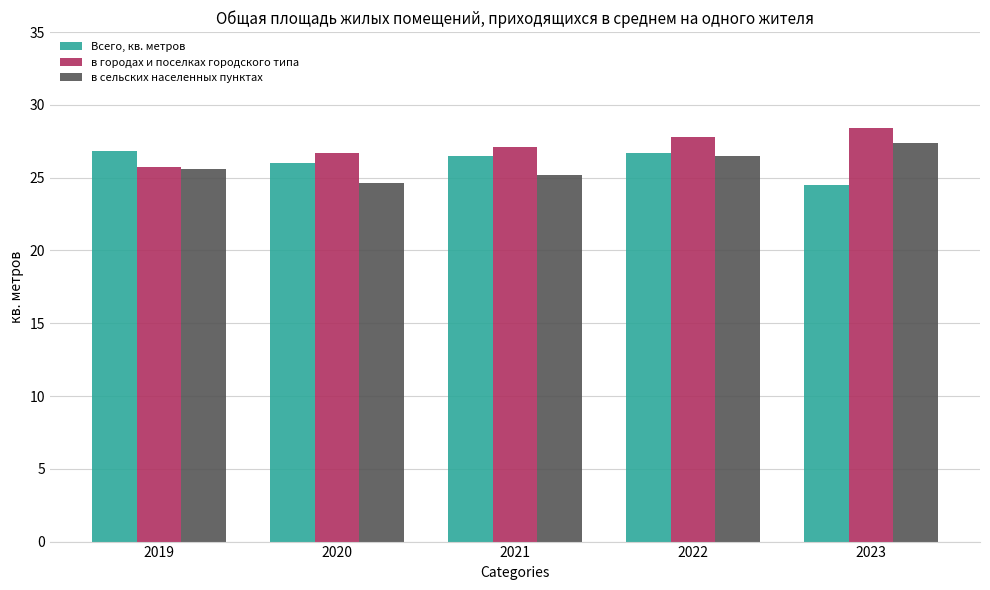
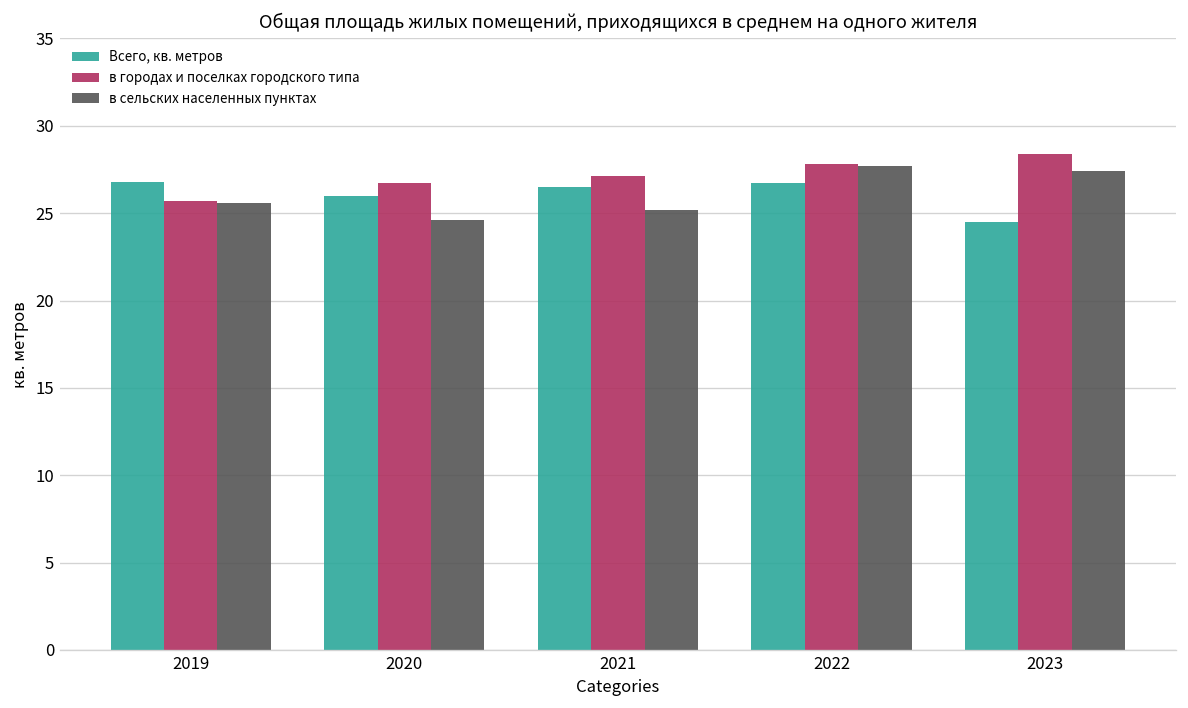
в сельских населенных пунктах, 2022: 26.5 -> 27.7
